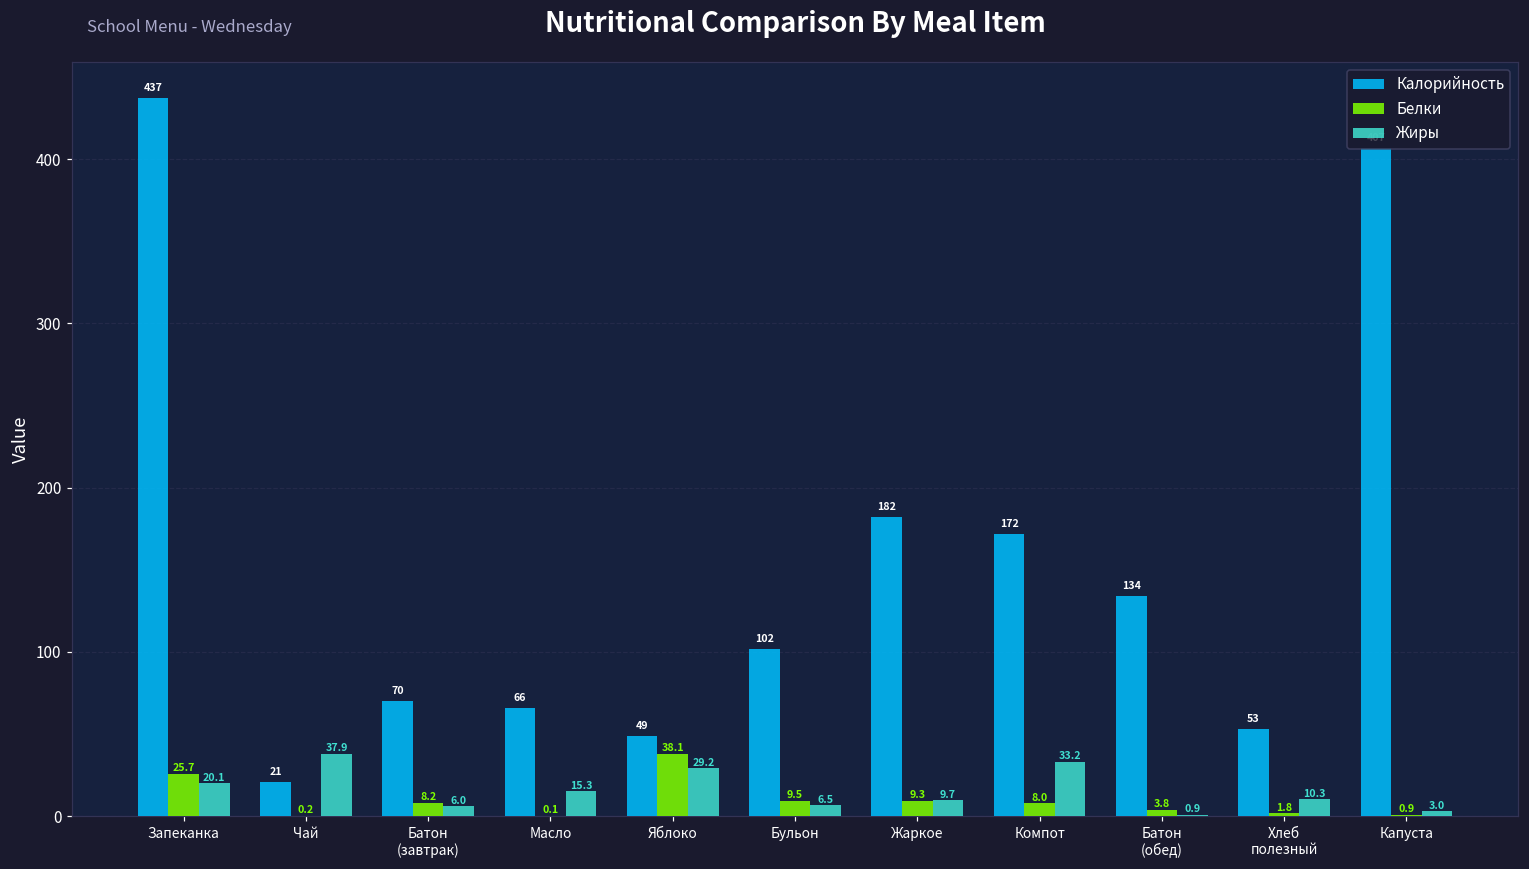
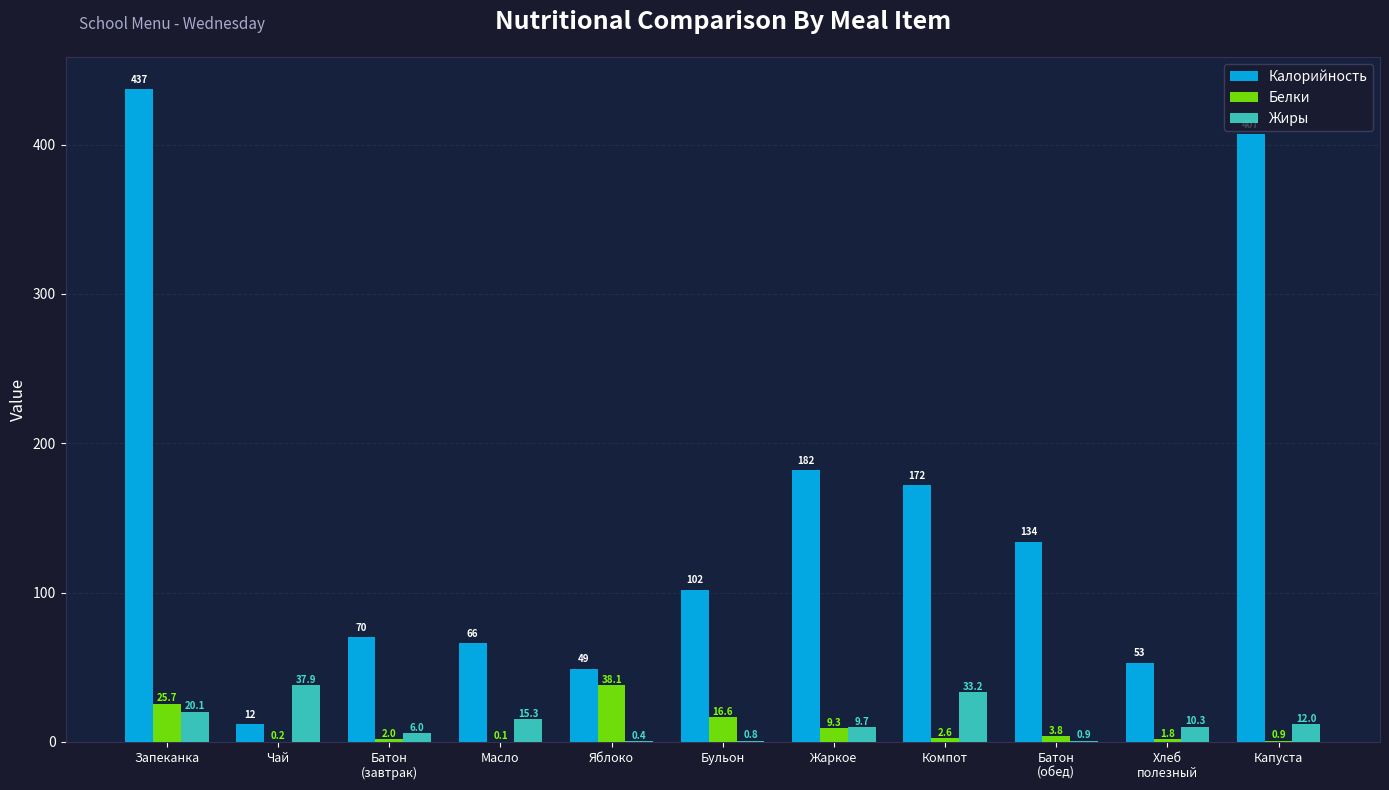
Калорийность, Чай: 21 -> 12
Белки, Батон (завтрак): 8.2 -> 2.0
Жиры, Яблоко: 29.2 -> 0.4
Белки, Бульон: 9.5 -> 16.6
Жиры, Бульон: 6.5 -> 0.8
Белки, Компот: 8.0 -> 2.6
Жиры, Капуста: 3.0 -> 12.0
